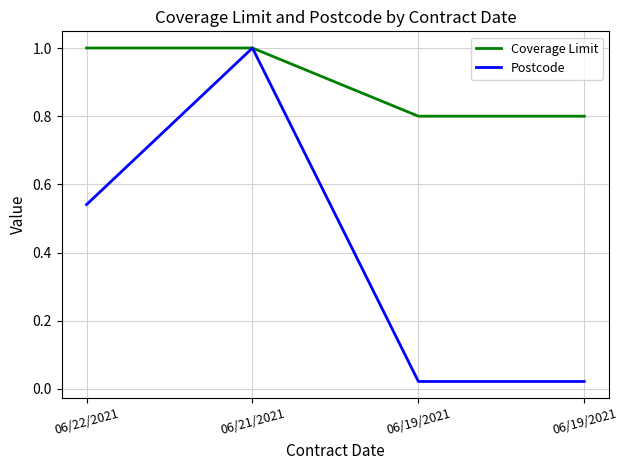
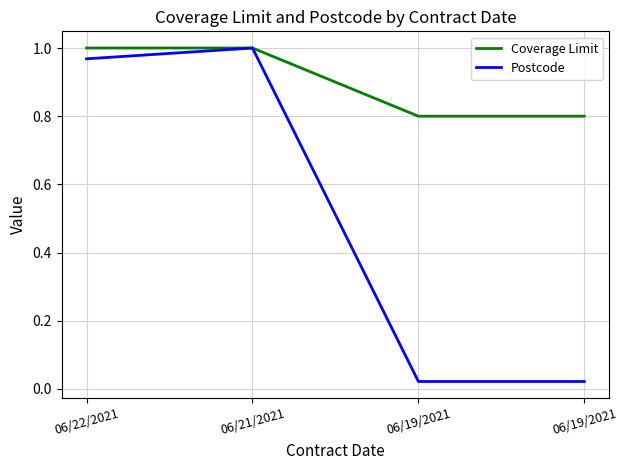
Postcode, 06/22/2021: 0.54 -> 0.97
